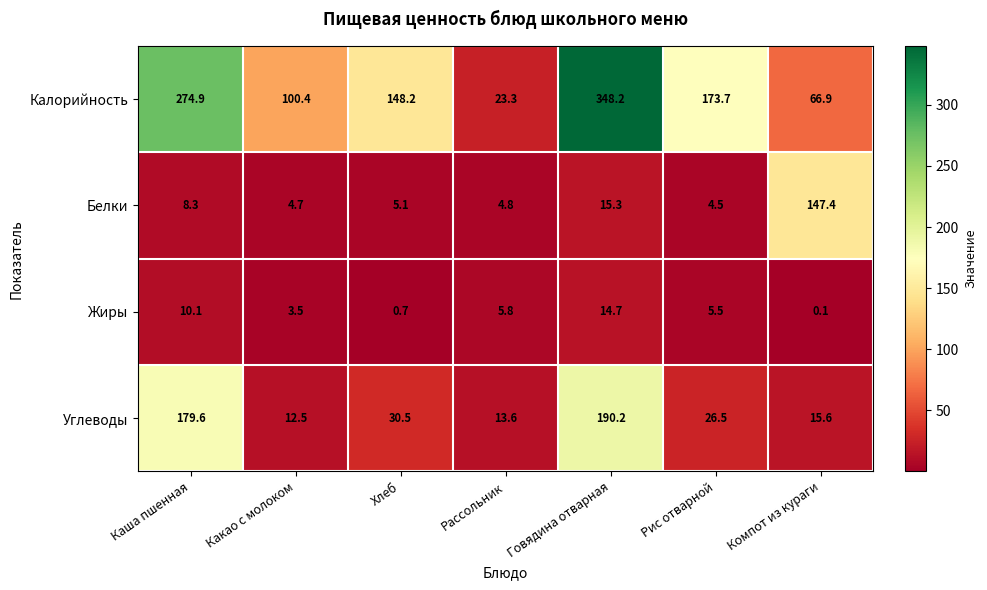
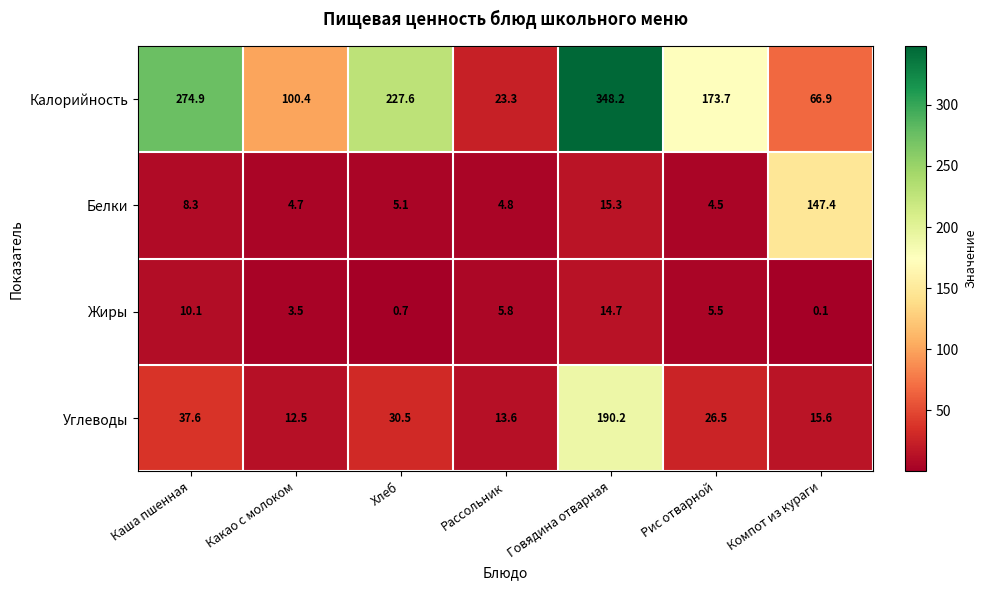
Калорийность, Хлеб: 148.2 -> 227.6
Углеводы, Каша пшенная: 179.6 -> 37.6
